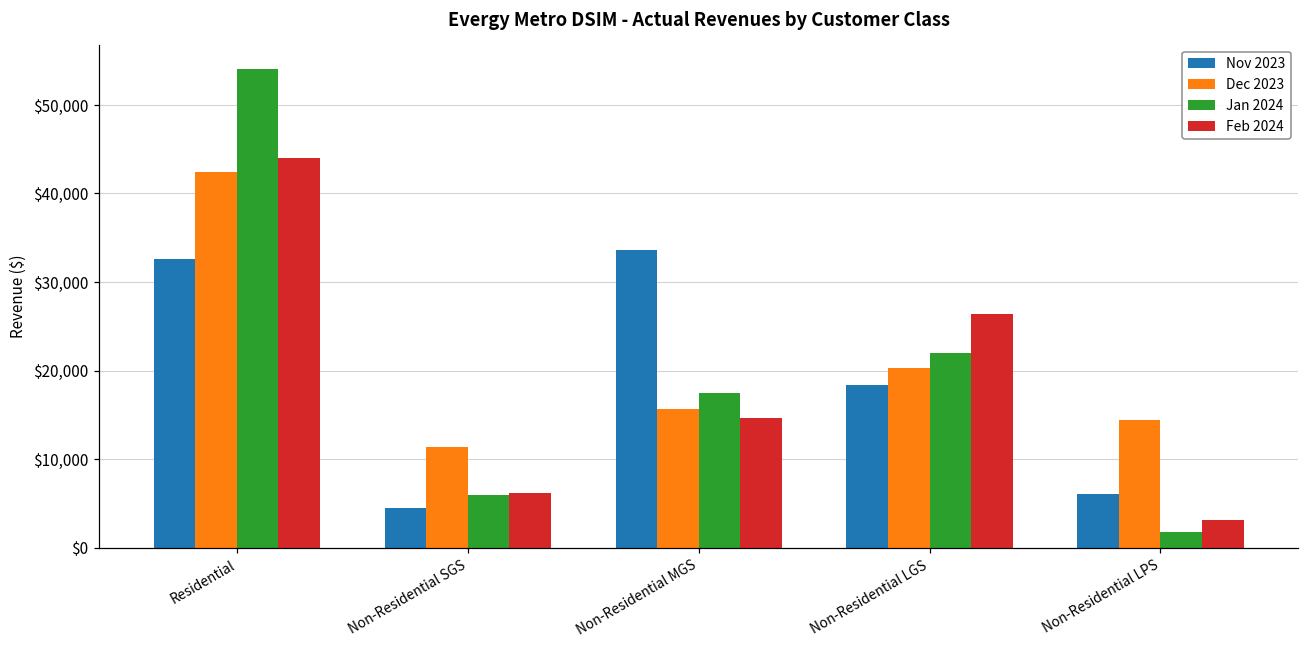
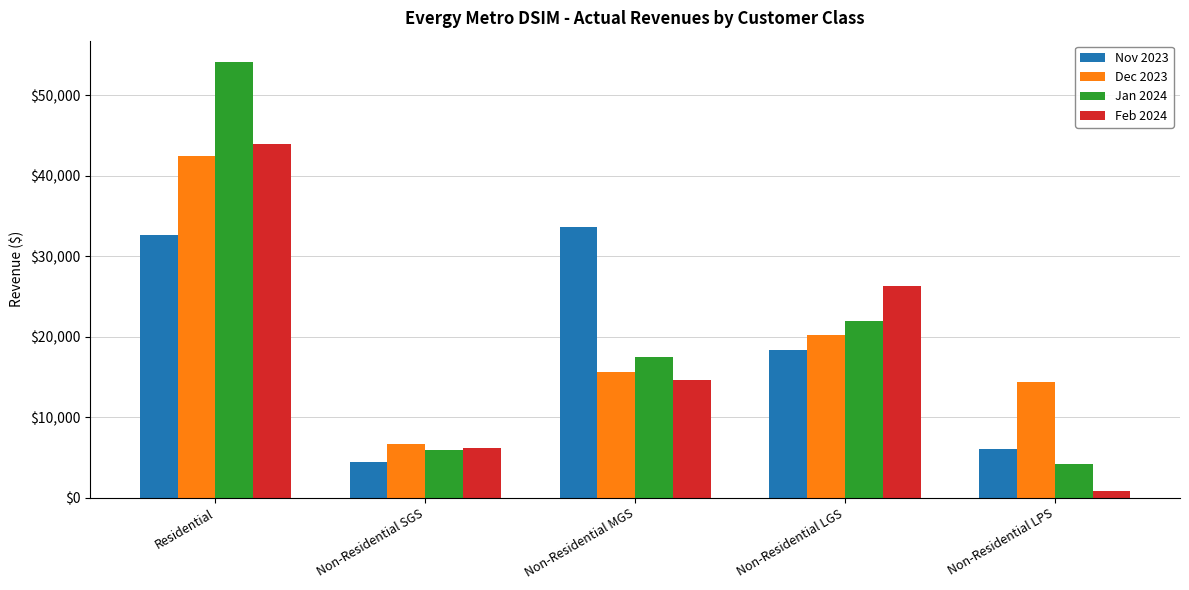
Dec 2023, Non-Residential SGS: $11,000 -> $7,000
Jan 2024, Non-Residential LPS: $2,000 -> $4,000
Feb 2024, Non-Residential LPS: $3,000 -> $1,000
